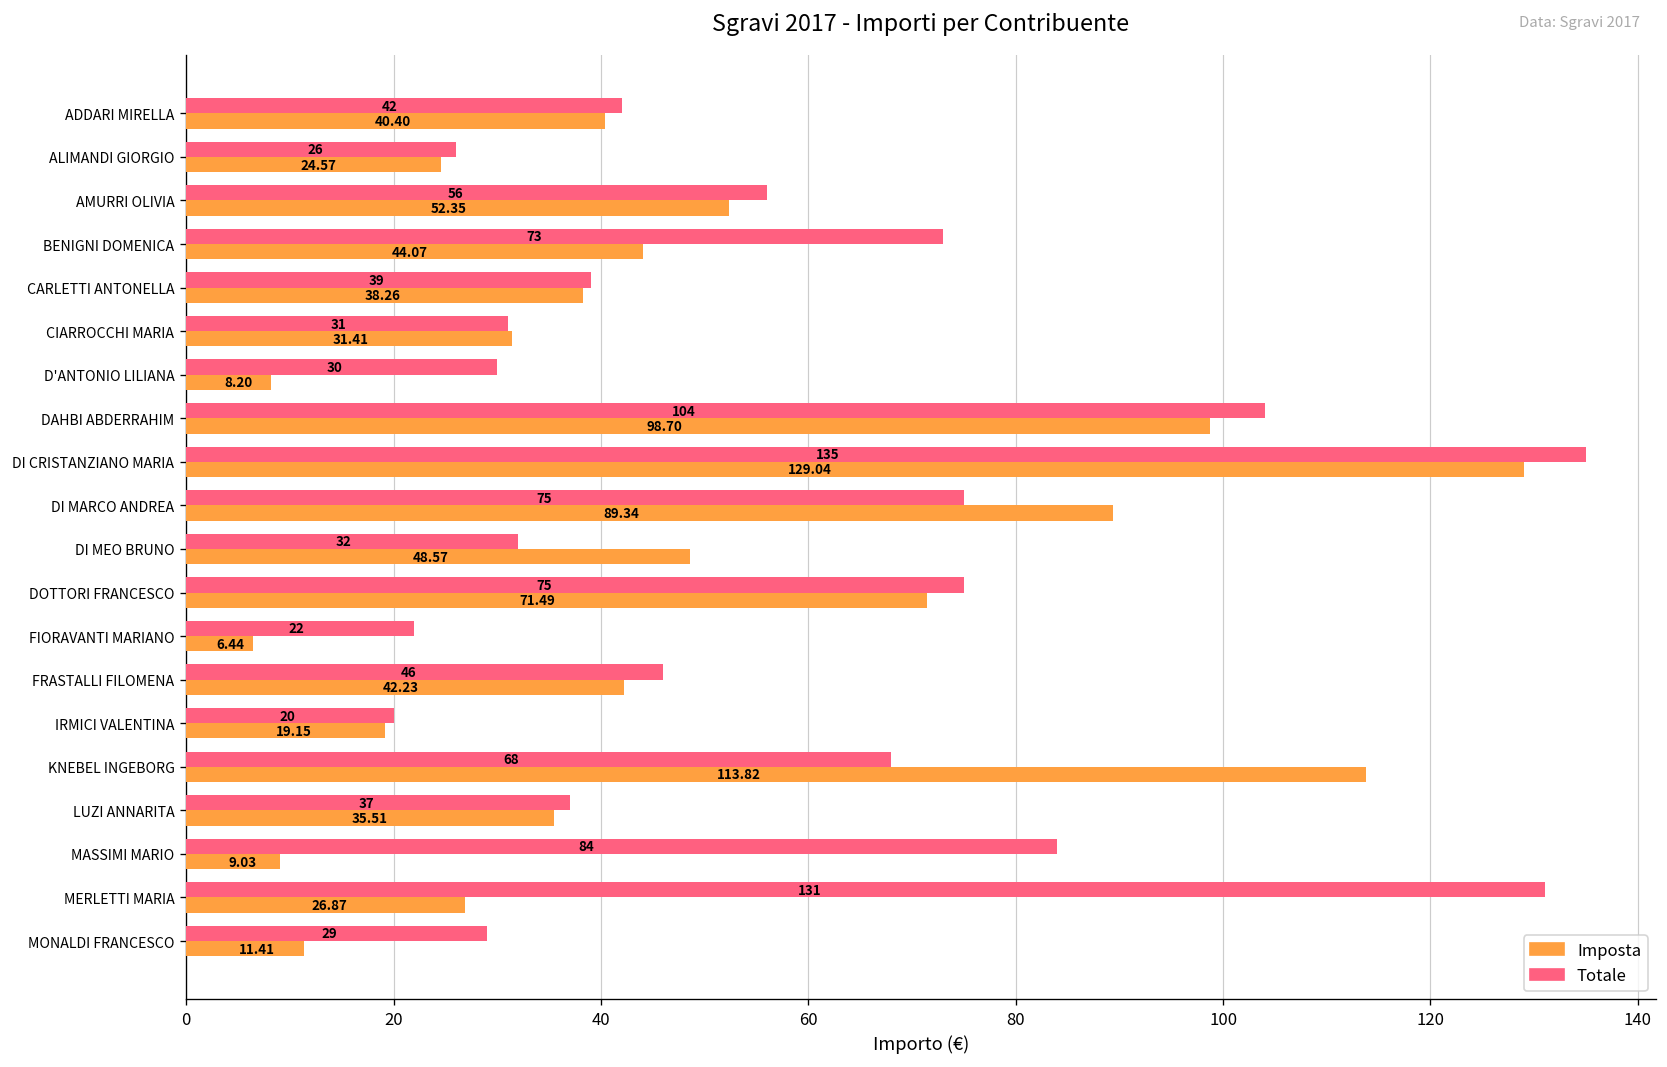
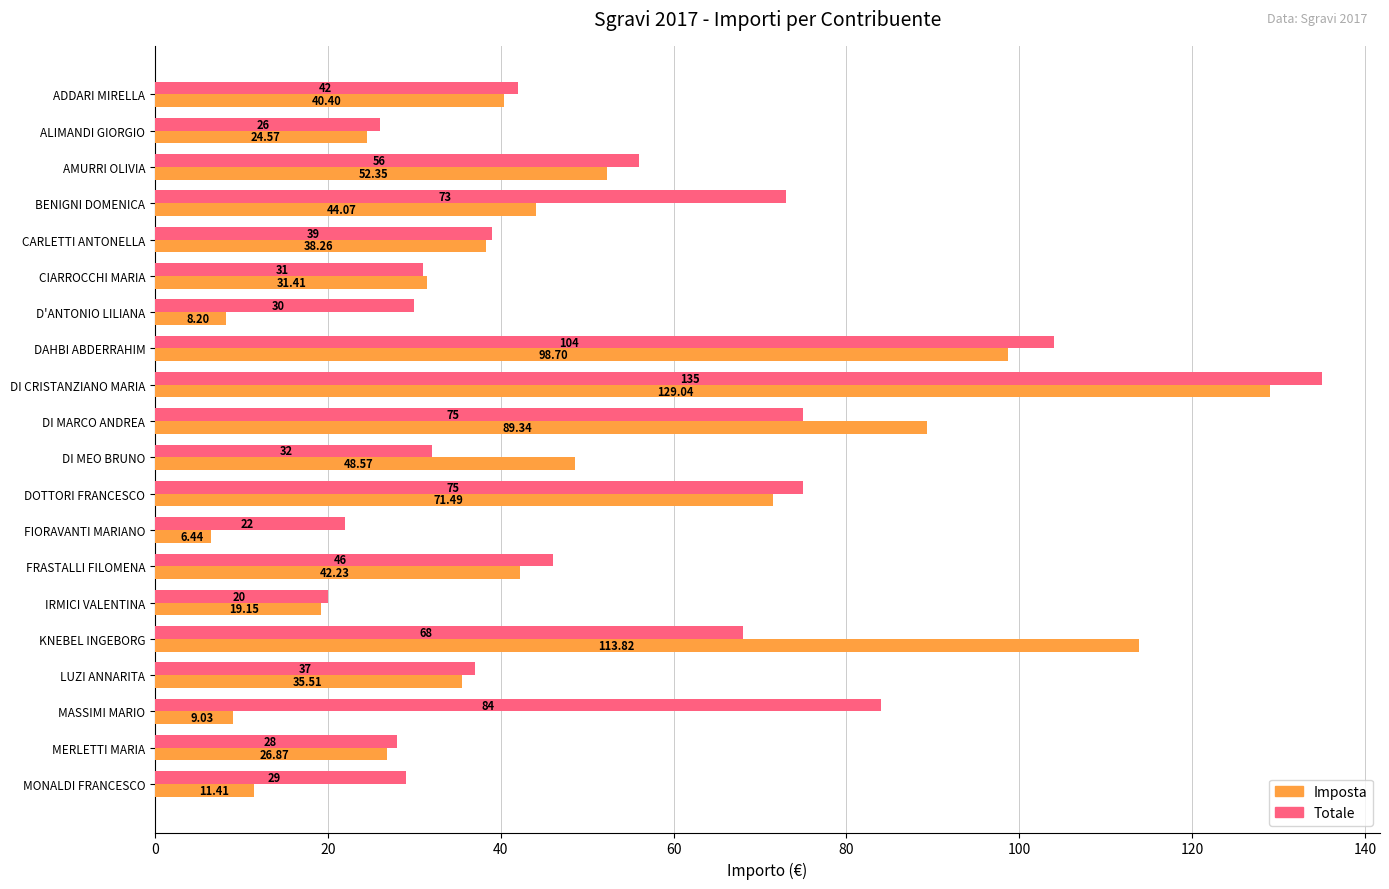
Totale, MERLETTI MARIA: 131 -> 28
